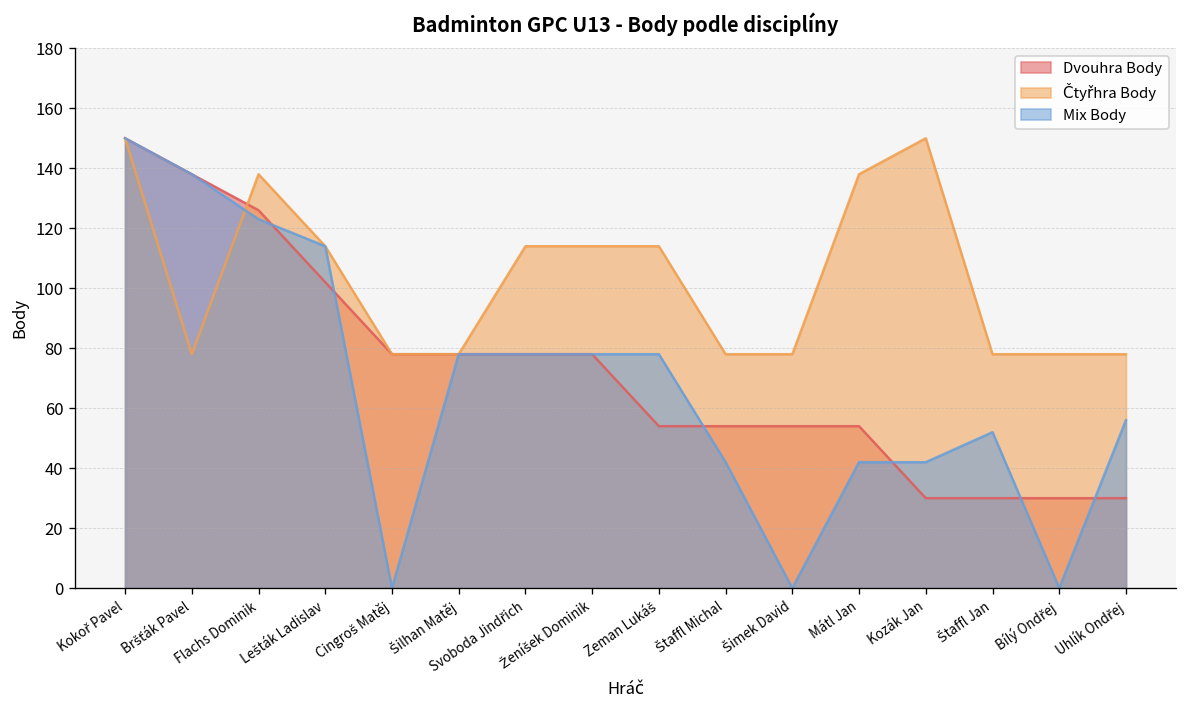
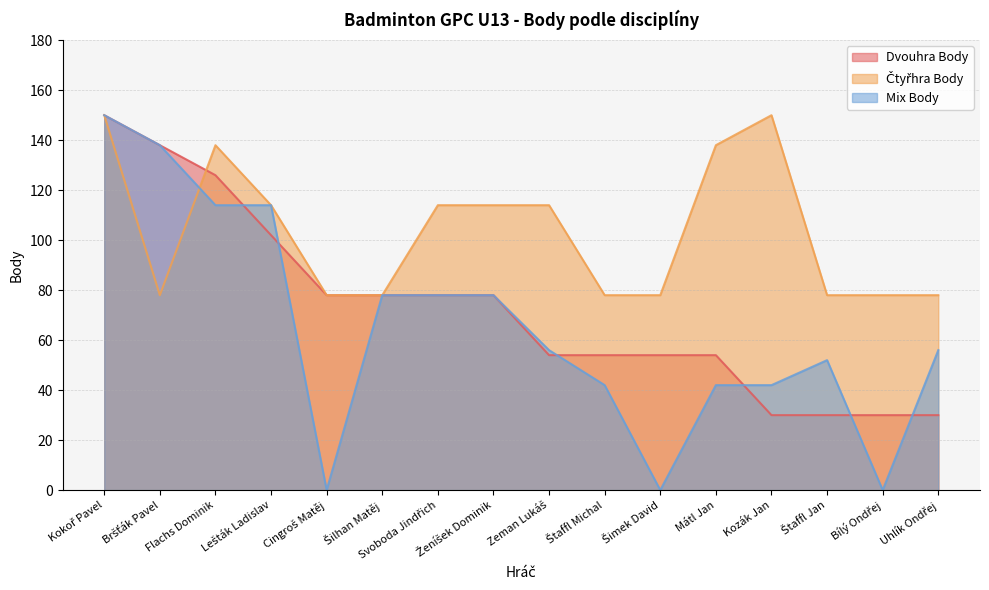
Mix Body, Flachs Dominik: 123 -> 114
Mix Body, Zeman Lukáš: 78 -> 56
